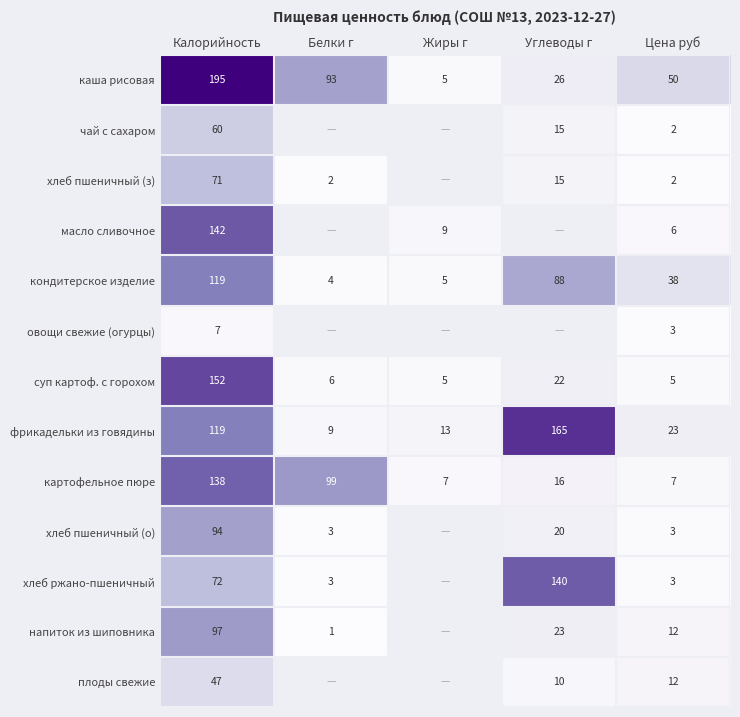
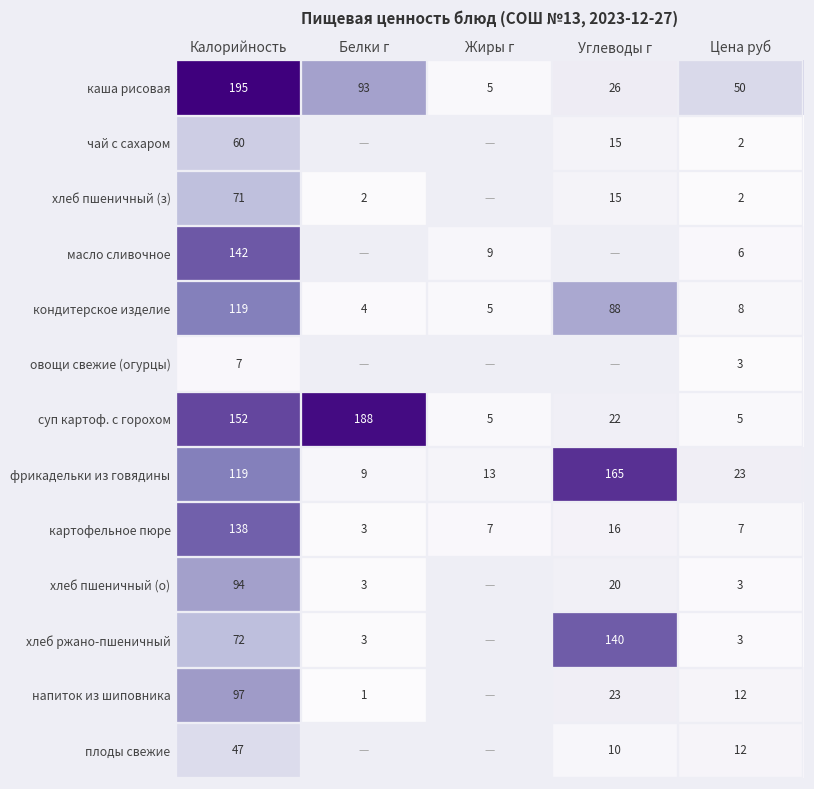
кондитерское изделие, Цена руб: 38 -> 8
суп картоф. с горохом, Белки г: 6 -> 188
картофельное пюре, Белки г: 99 -> 3
